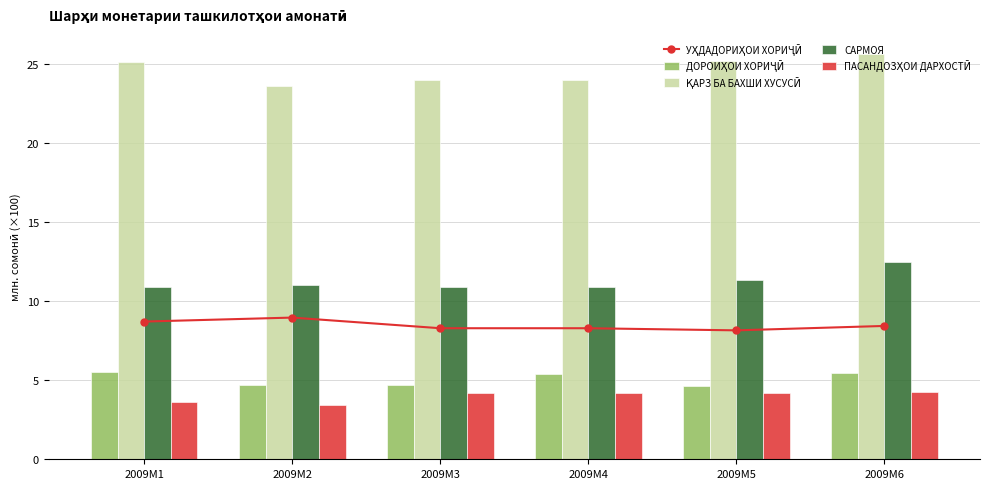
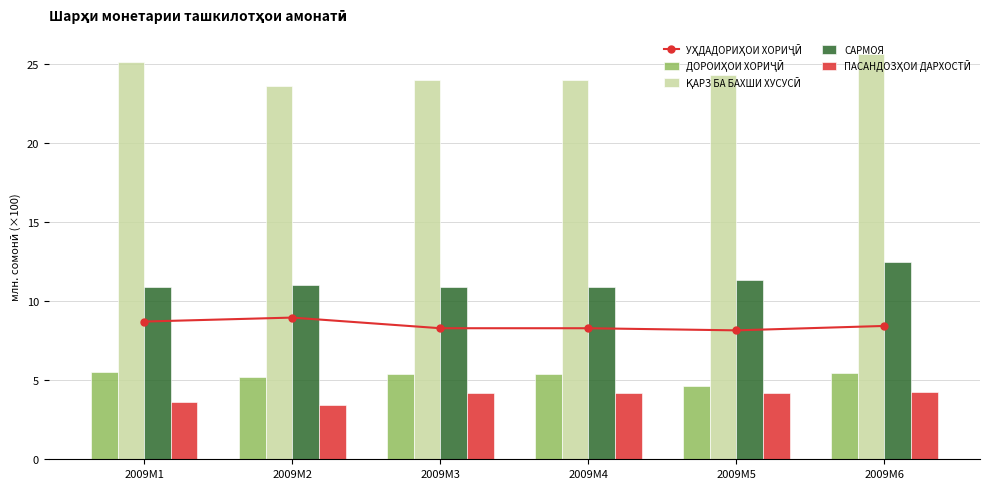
ДОРОИҲОИ ХОРИҶӢ, 2009M2: 4.7 -> 5.2
ДОРОИҲОИ ХОРИҶӢ, 2009M3: 4.7 -> 5.4
ҚАРЗ БА БАХШИ ХУСУСӢ, 2009M5: 25.2 -> 24.3
